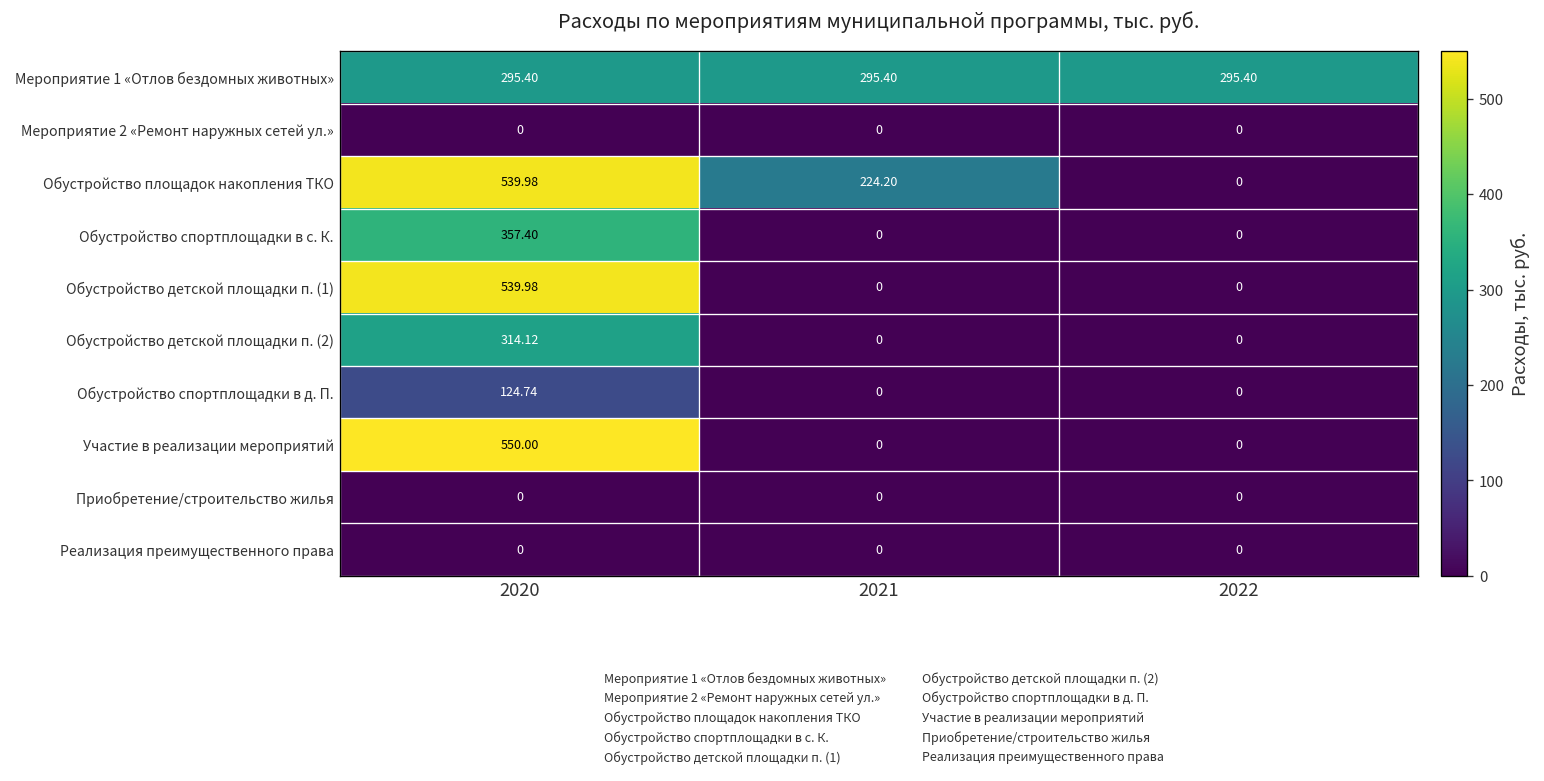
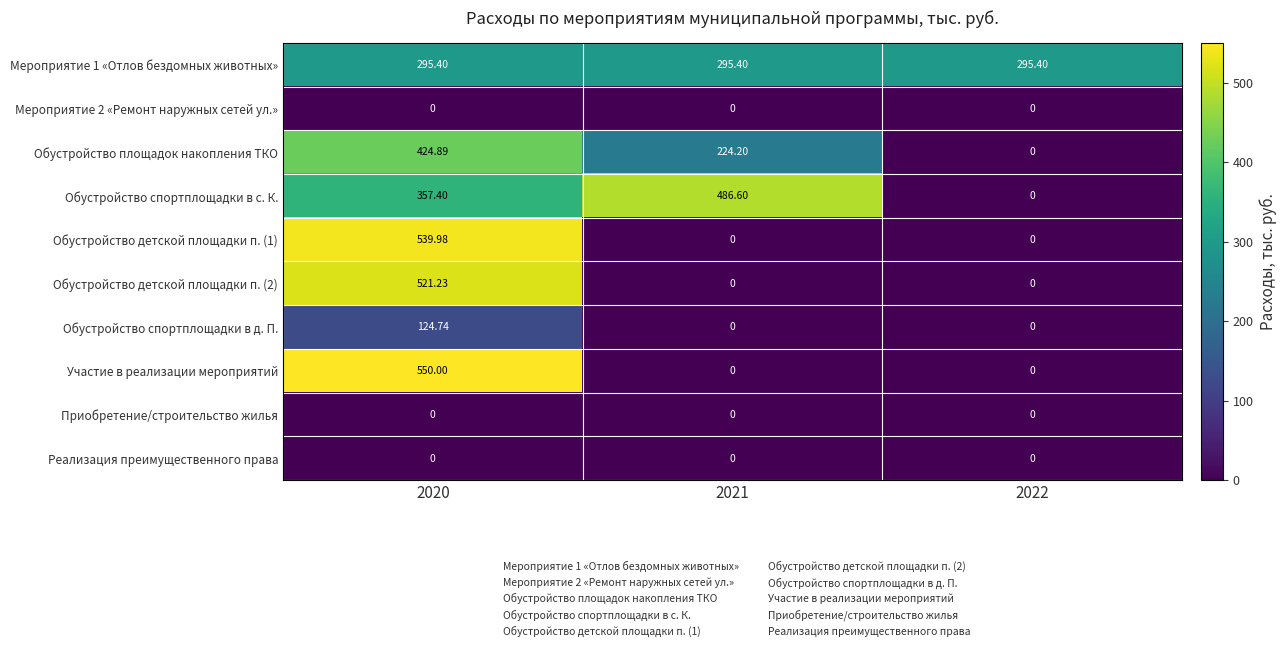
Обустройство площадок накопления ТКО, 2020: 539.98 -> 424.89
Обустройство спортплощадки в с. К., 2021: 0 -> 486.60
Обустройство детской площадки п. (2), 2020: 314.12 -> 521.23
